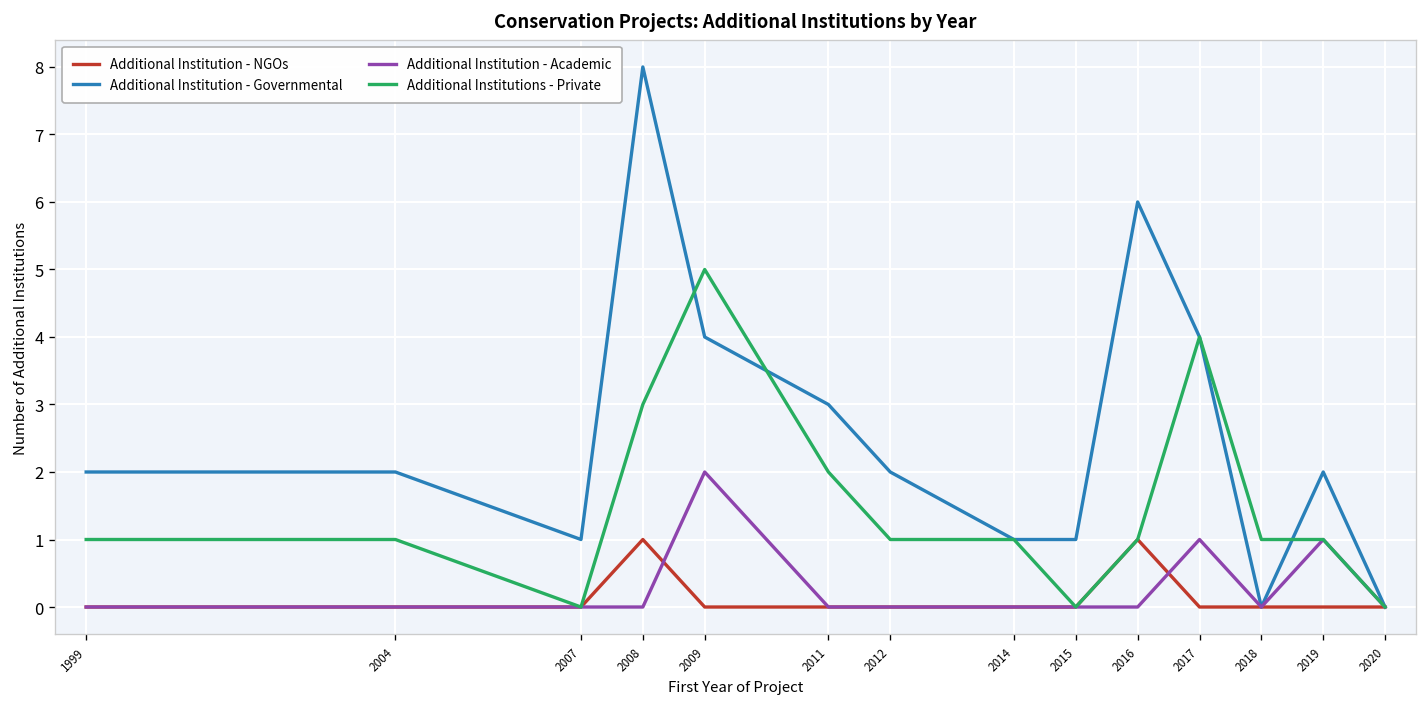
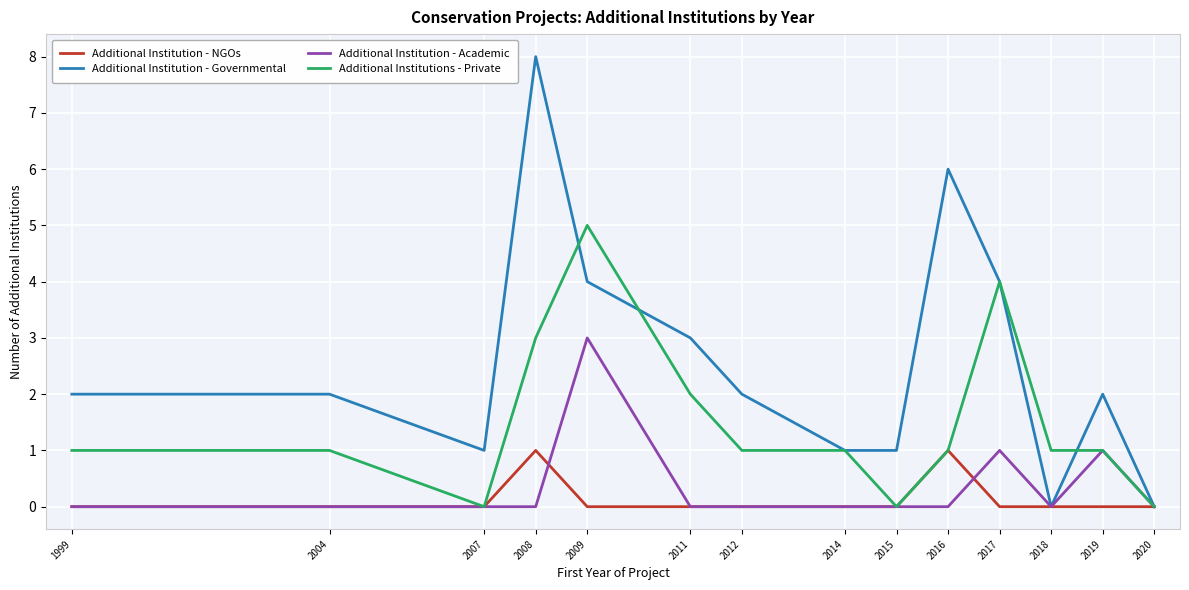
Additional Institution - Academic, 2009: 2 -> 3
